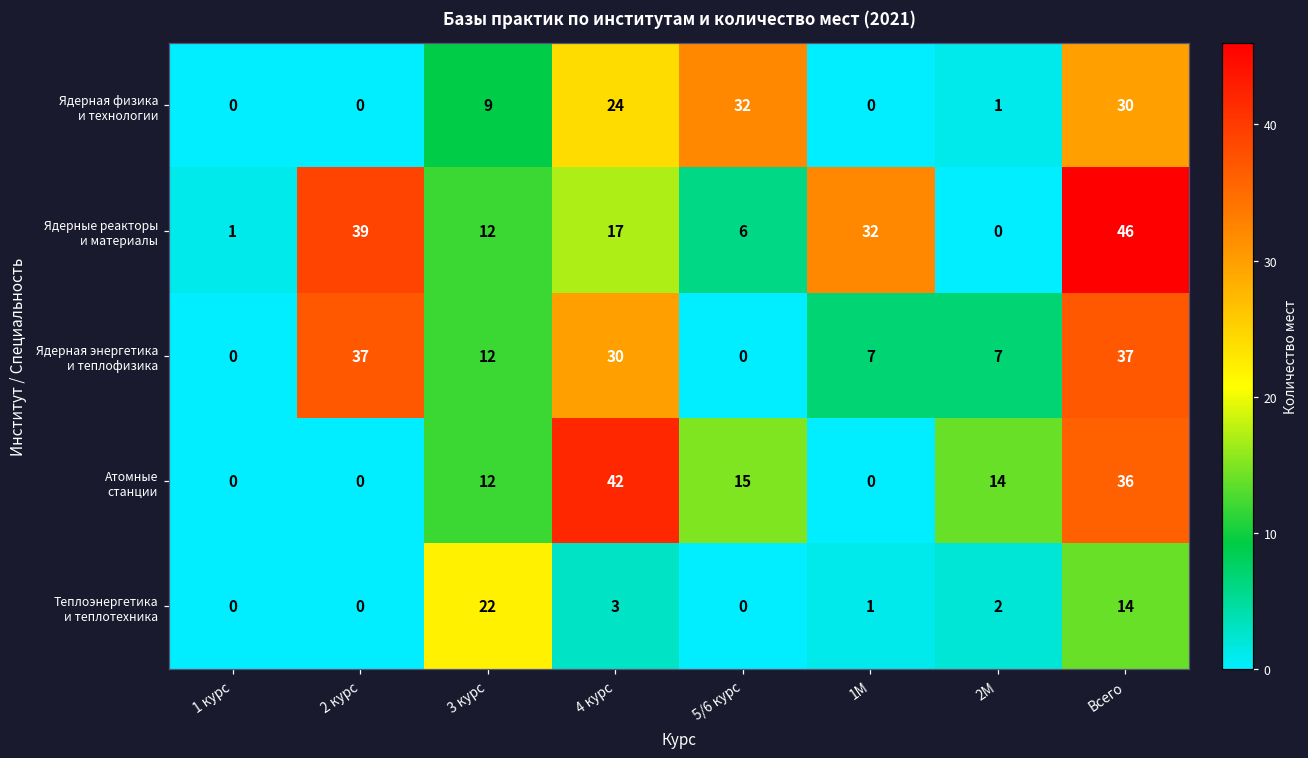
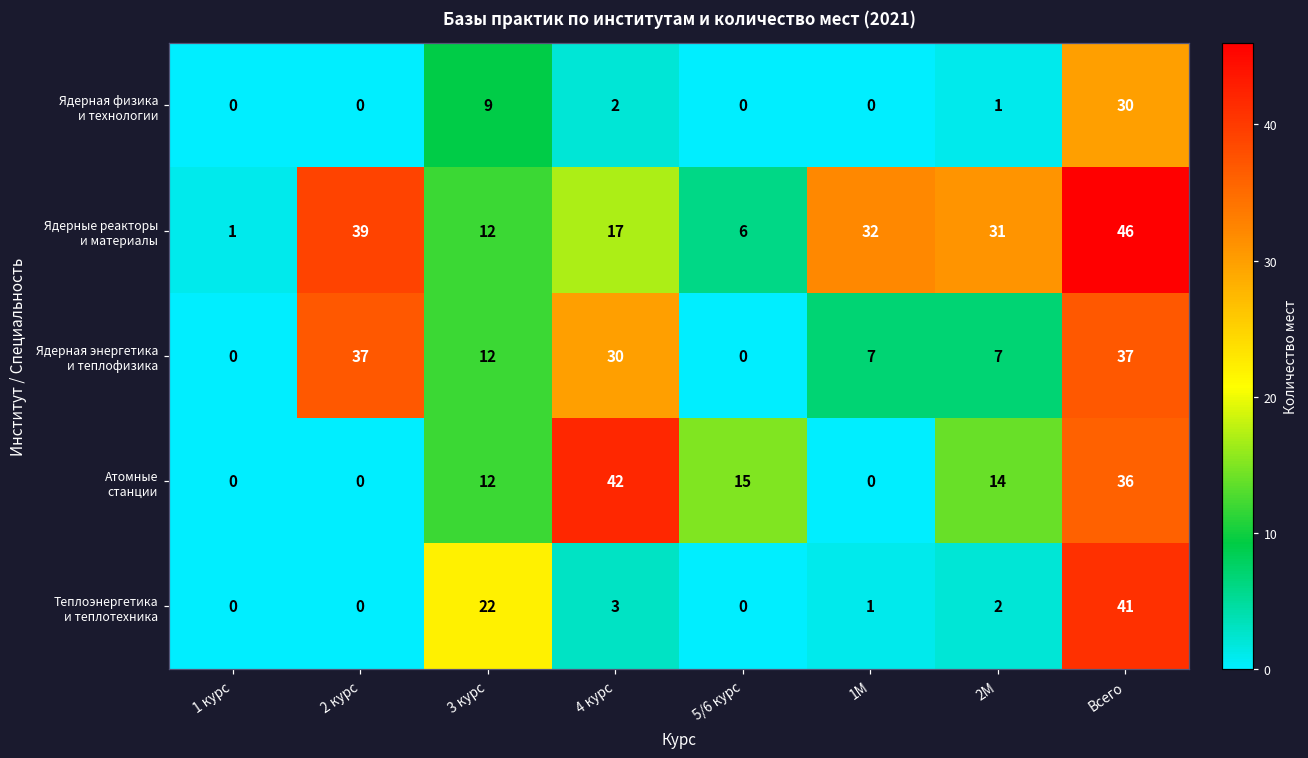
Ядерная физика и технологии, 4 курс: 24 -> 2
Ядерная физика и технологии, 5/6 курс: 32 -> 0
Ядерные реакторы и материалы, 2М: 0 -> 31
Теплоэнергетика и теплотехника, Всего: 14 -> 41
